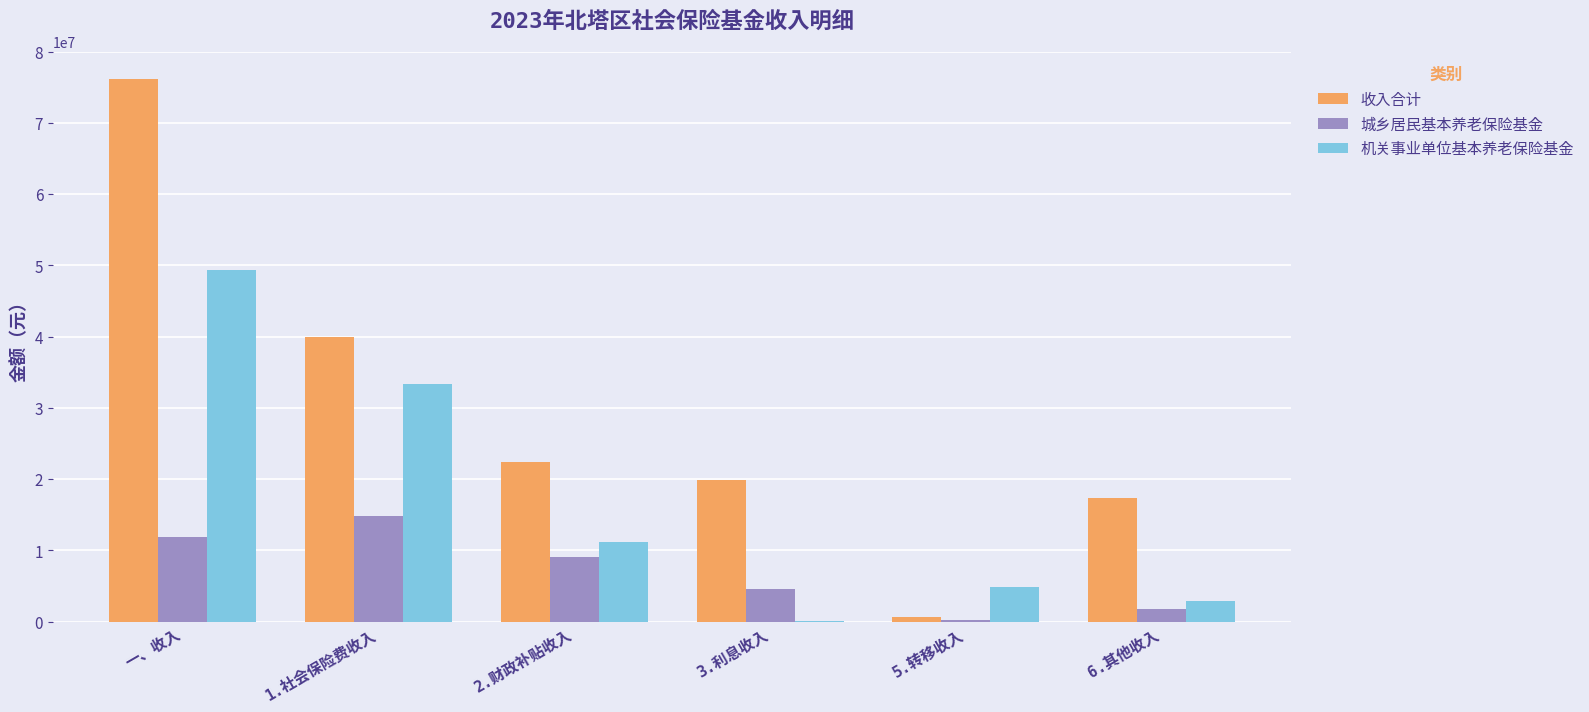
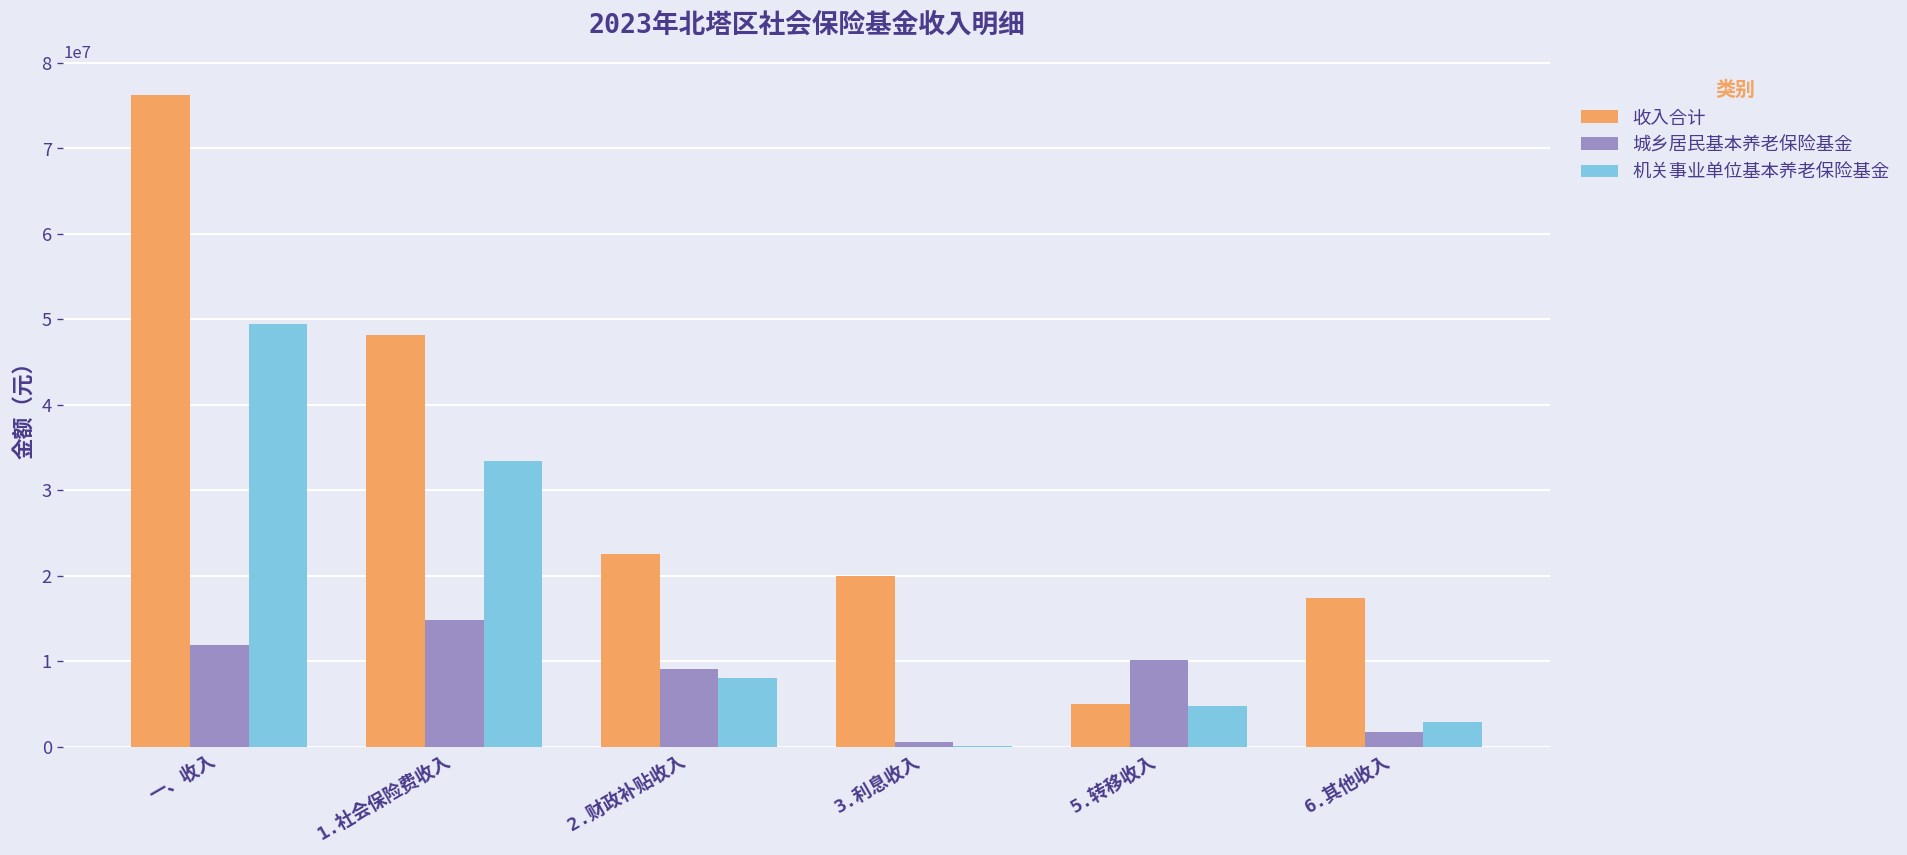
收入合计, 1.社会保险费收入: 40000000 -> 48000000
机关事业单位基本养老保险基金, 2.财政补贴收入: 11000000 -> 8000000
城乡居民基本养老保险基金, 3.利息收入: 5000000 -> 1000000
收入合计, 5.转移收入: 1000000 -> 5000000
城乡居民基本养老保险基金, 5.转移收入: 0 -> 10000000
